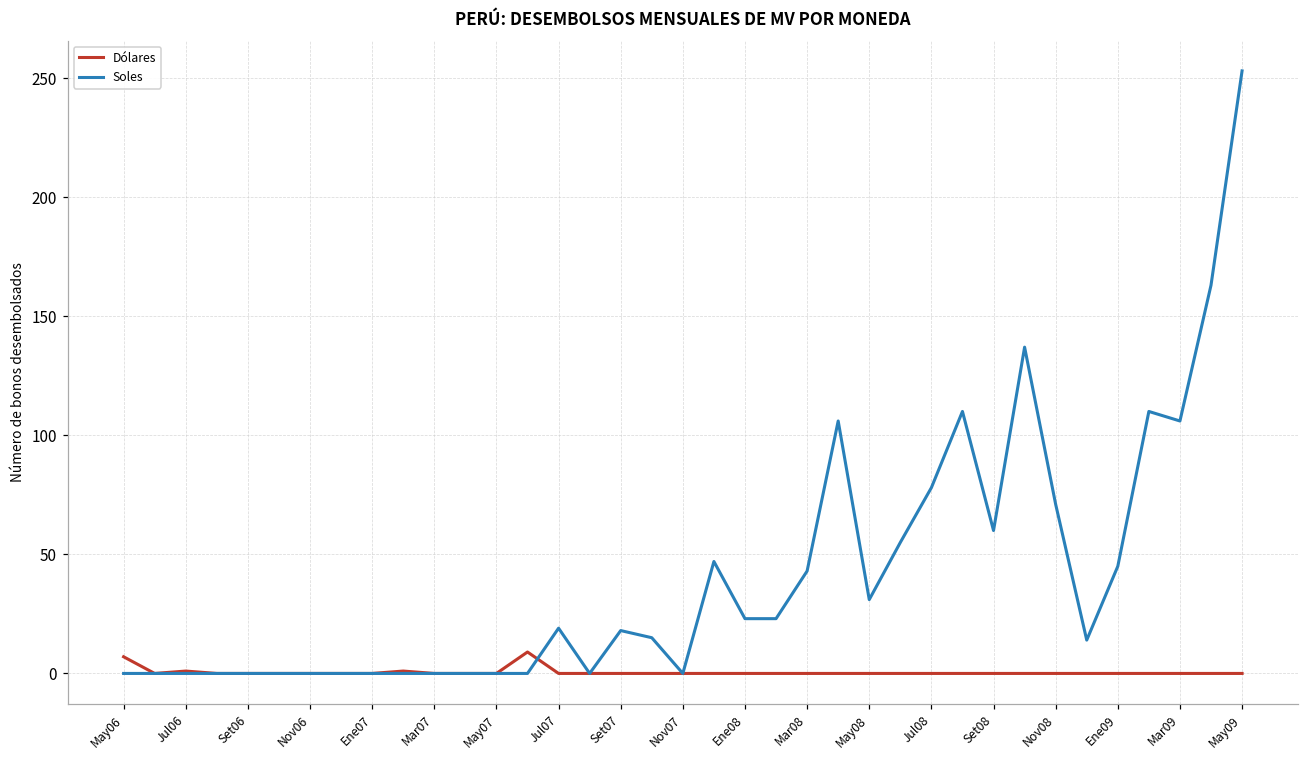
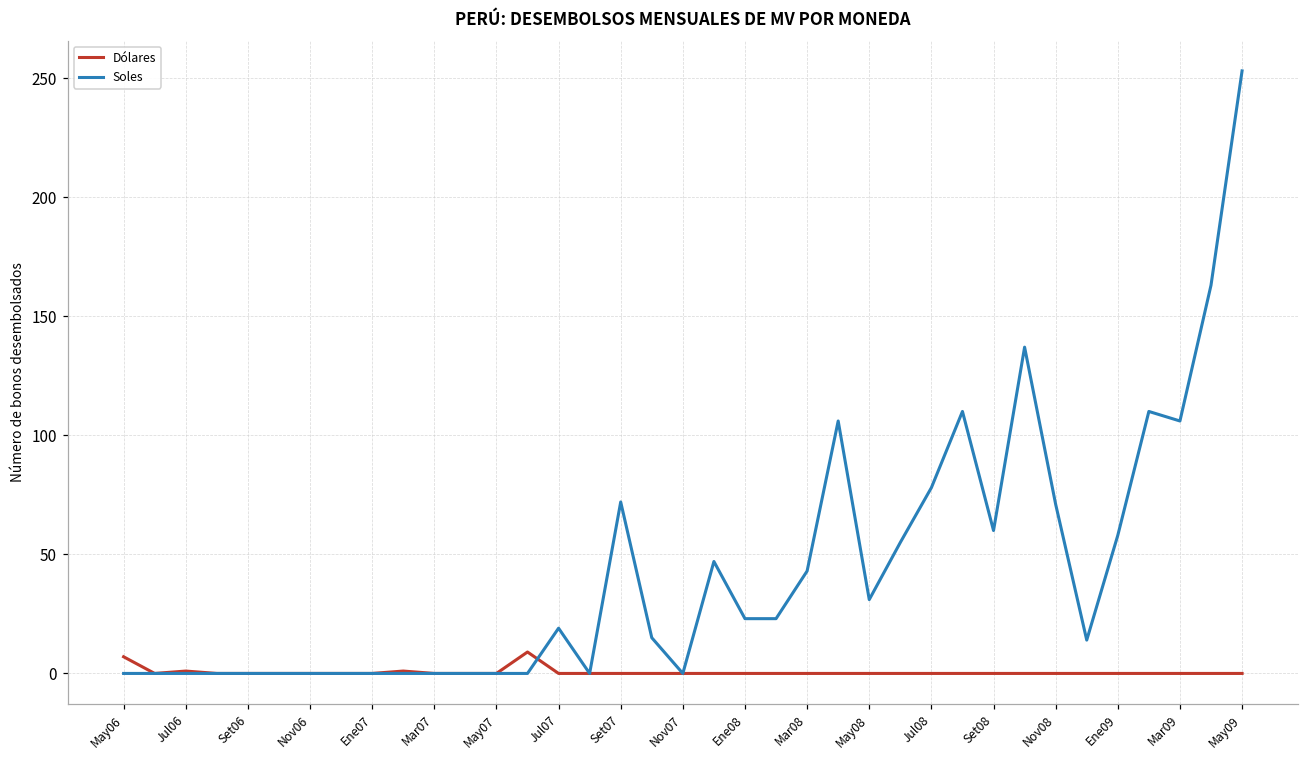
Soles, Set07: 18 -> 72
Soles, Ene09: 45 -> 58
